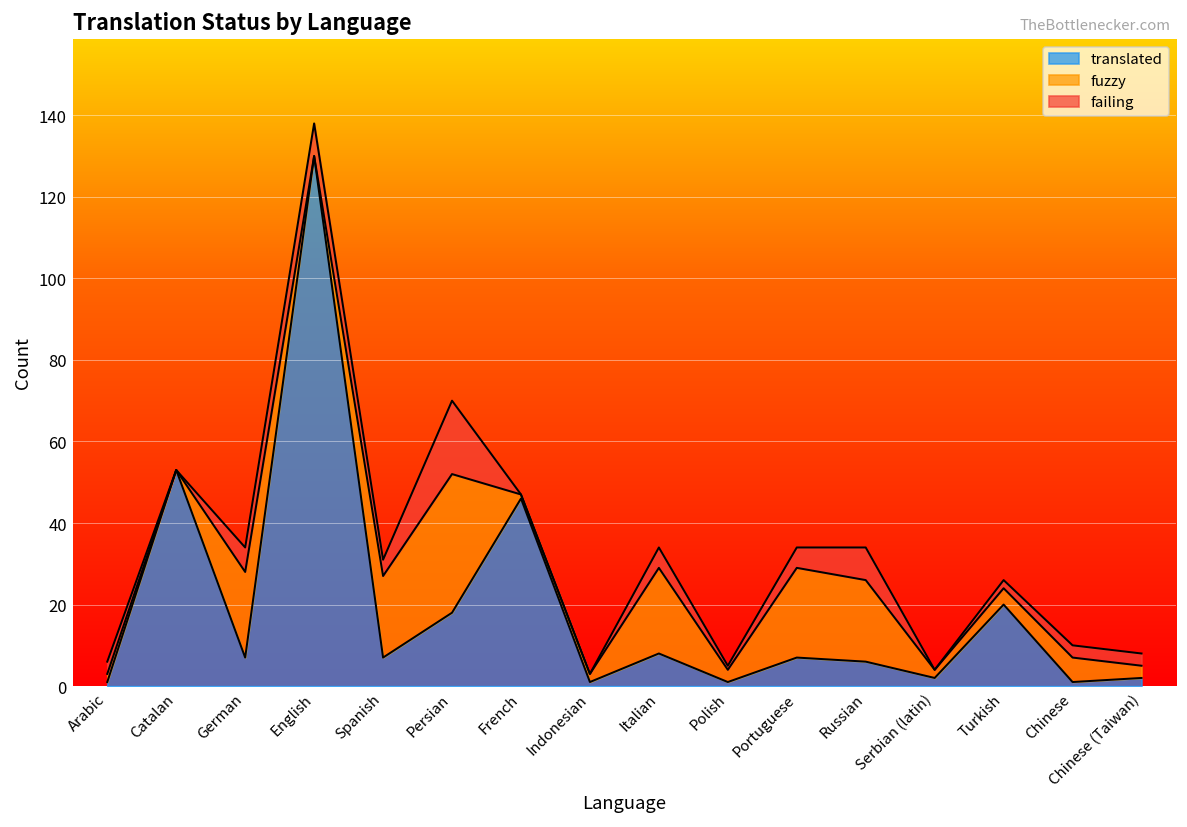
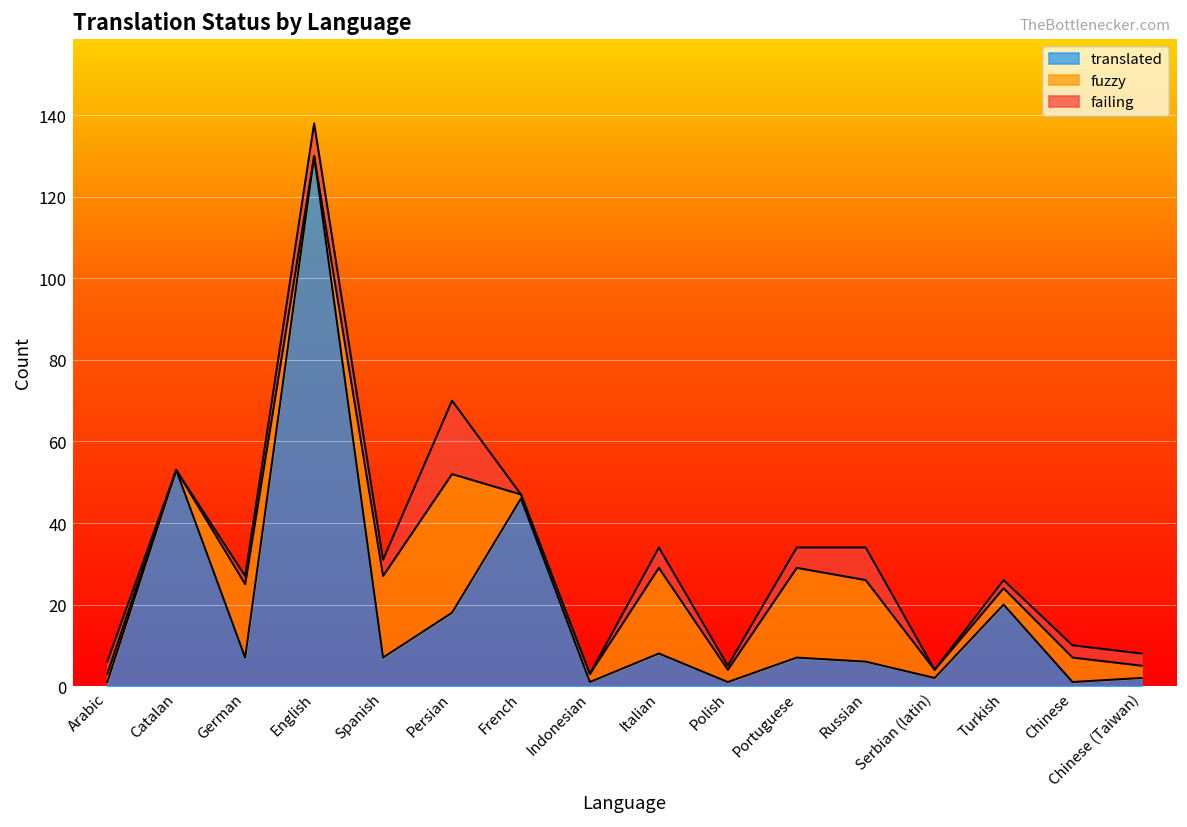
fuzzy, German: 21 -> 18
failing, German: 6 -> 2
